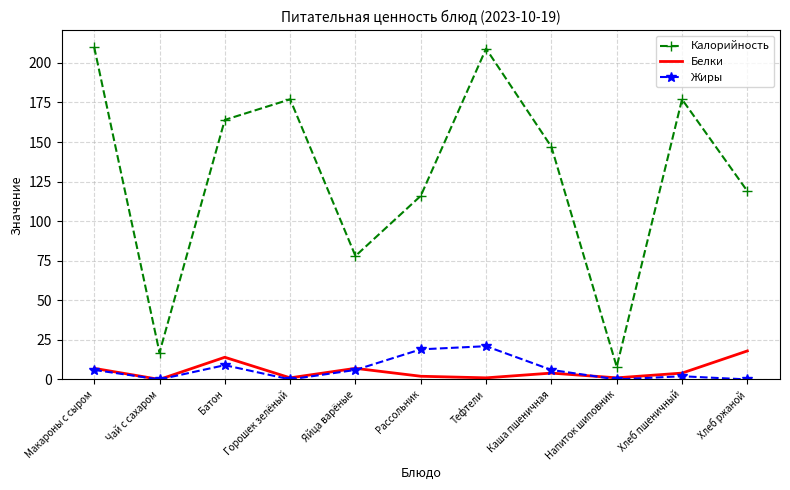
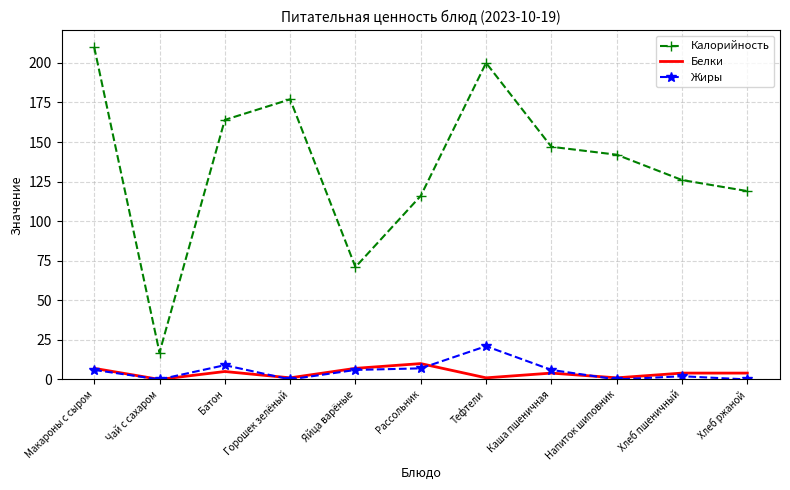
Белки, Батон: 14 -> 5
Калорийность, Яйца варёные: 78 -> 71
Белки, Рассольник: 2 -> 10
Жиры, Рассольник: 19 -> 7
Калорийность, Тефтели: 209 -> 200
Калорийность, Напиток шиповник: 8 -> 142
Калорийность, Хлеб пшеничный: 177 -> 126
Белки, Хлеб ржаной: 18 -> 4
